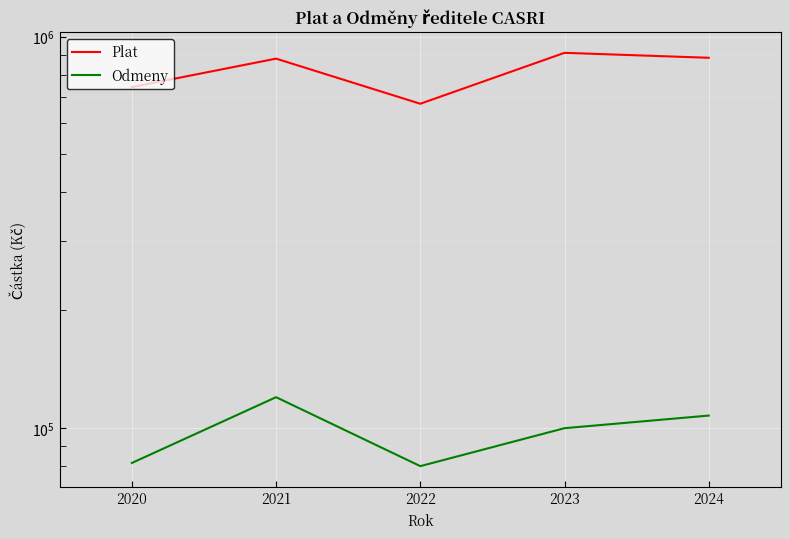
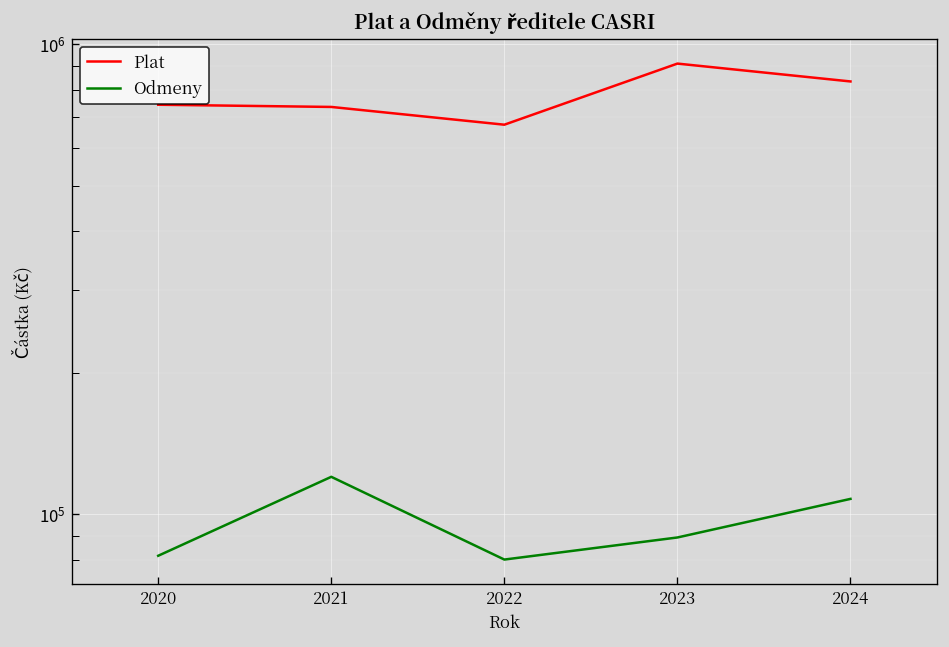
Plat, 2021: 880000 -> 740000
Odmeny, 2023: 100000 -> 89000
Plat, 2024: 880000 -> 830000
